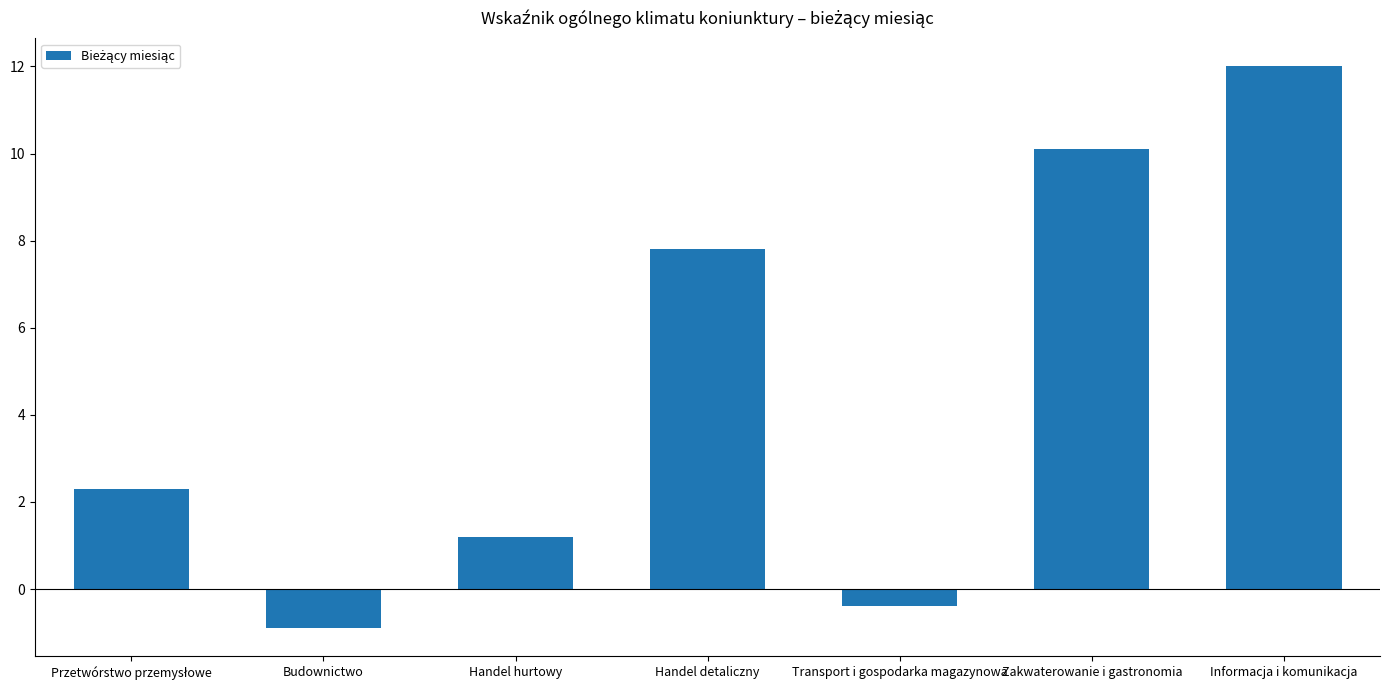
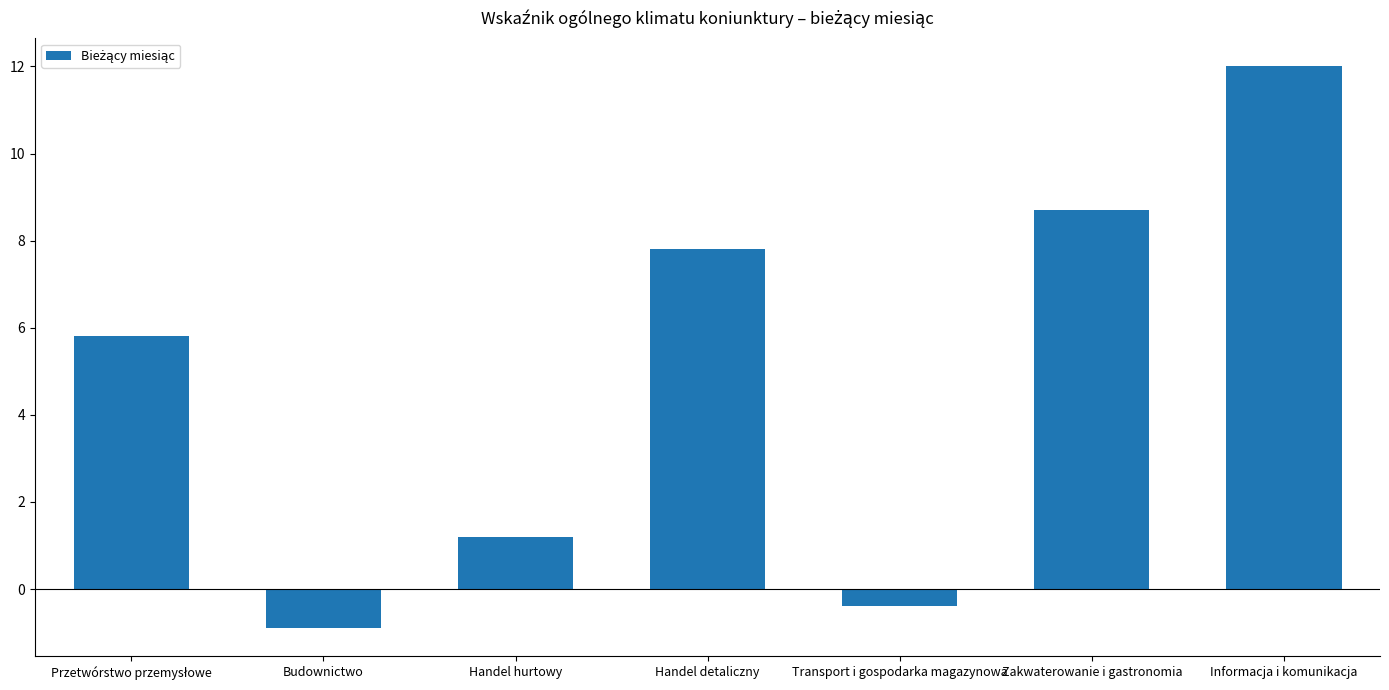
Przetwórstwo przemysłowe: 2.3 -> 5.8
Zakwaterowanie i gastronomia: 10.1 -> 8.7
